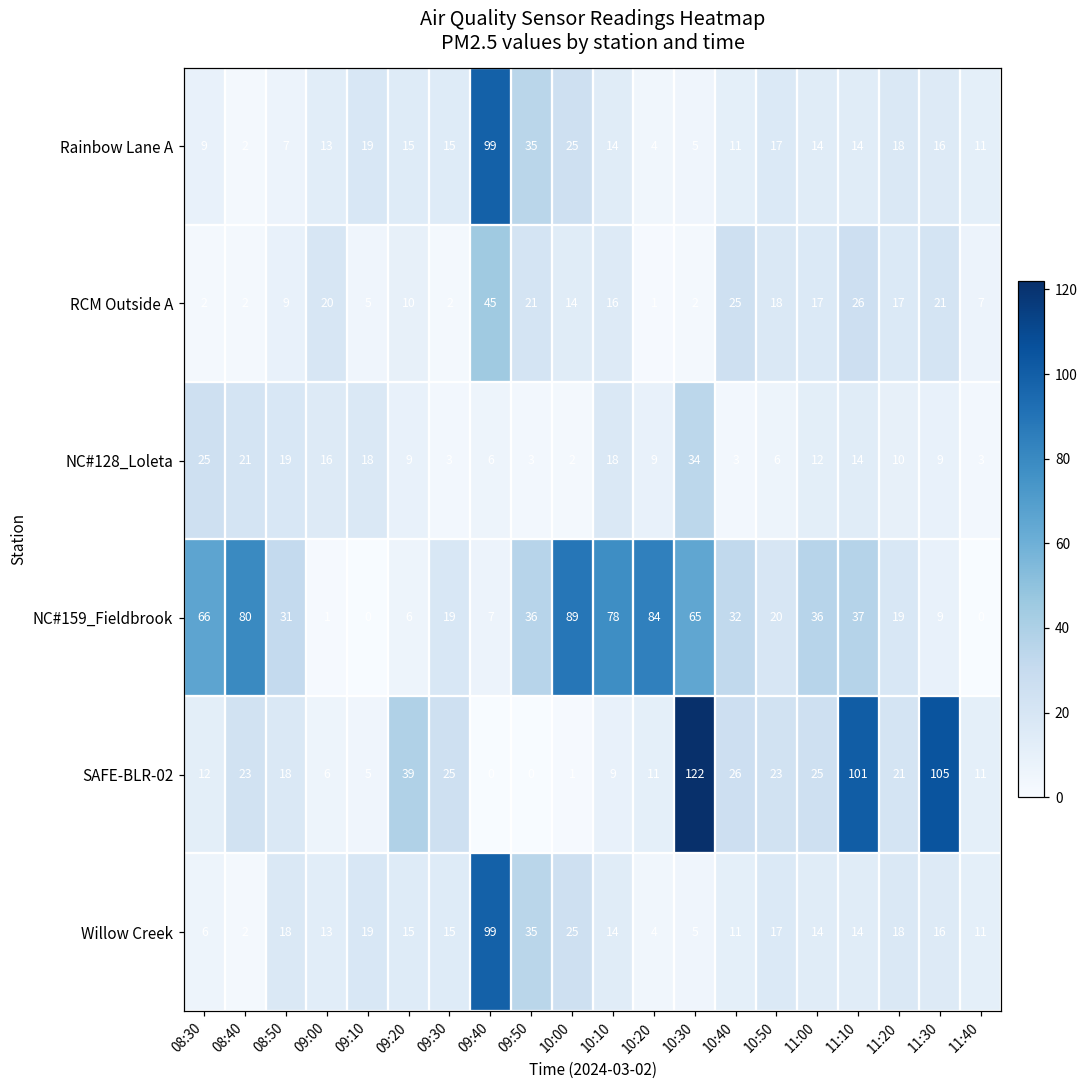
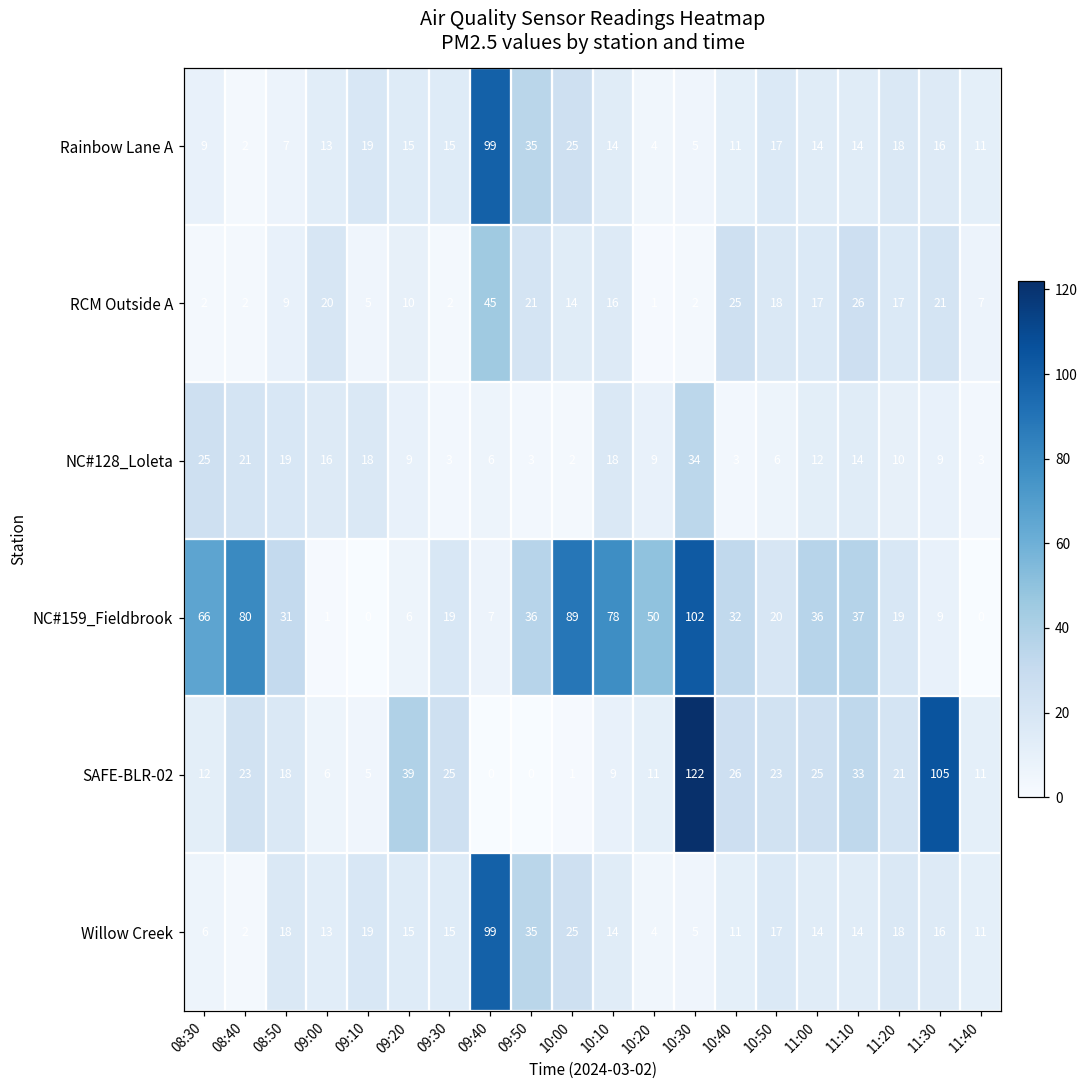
NC#159_Fieldbrook, 10:20: 84 -> 50
NC#159_Fieldbrook, 10:30: 65 -> 102
SAFE-BLR-02, 11:10: 101 -> 33
